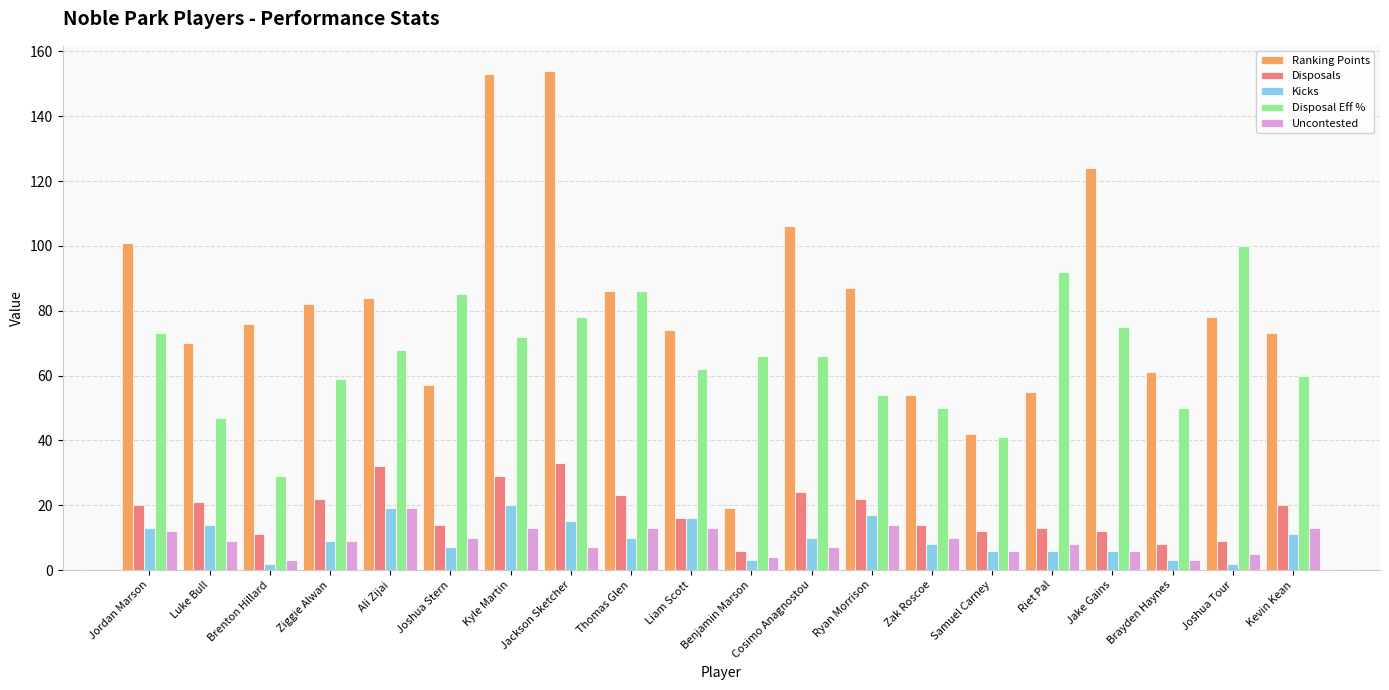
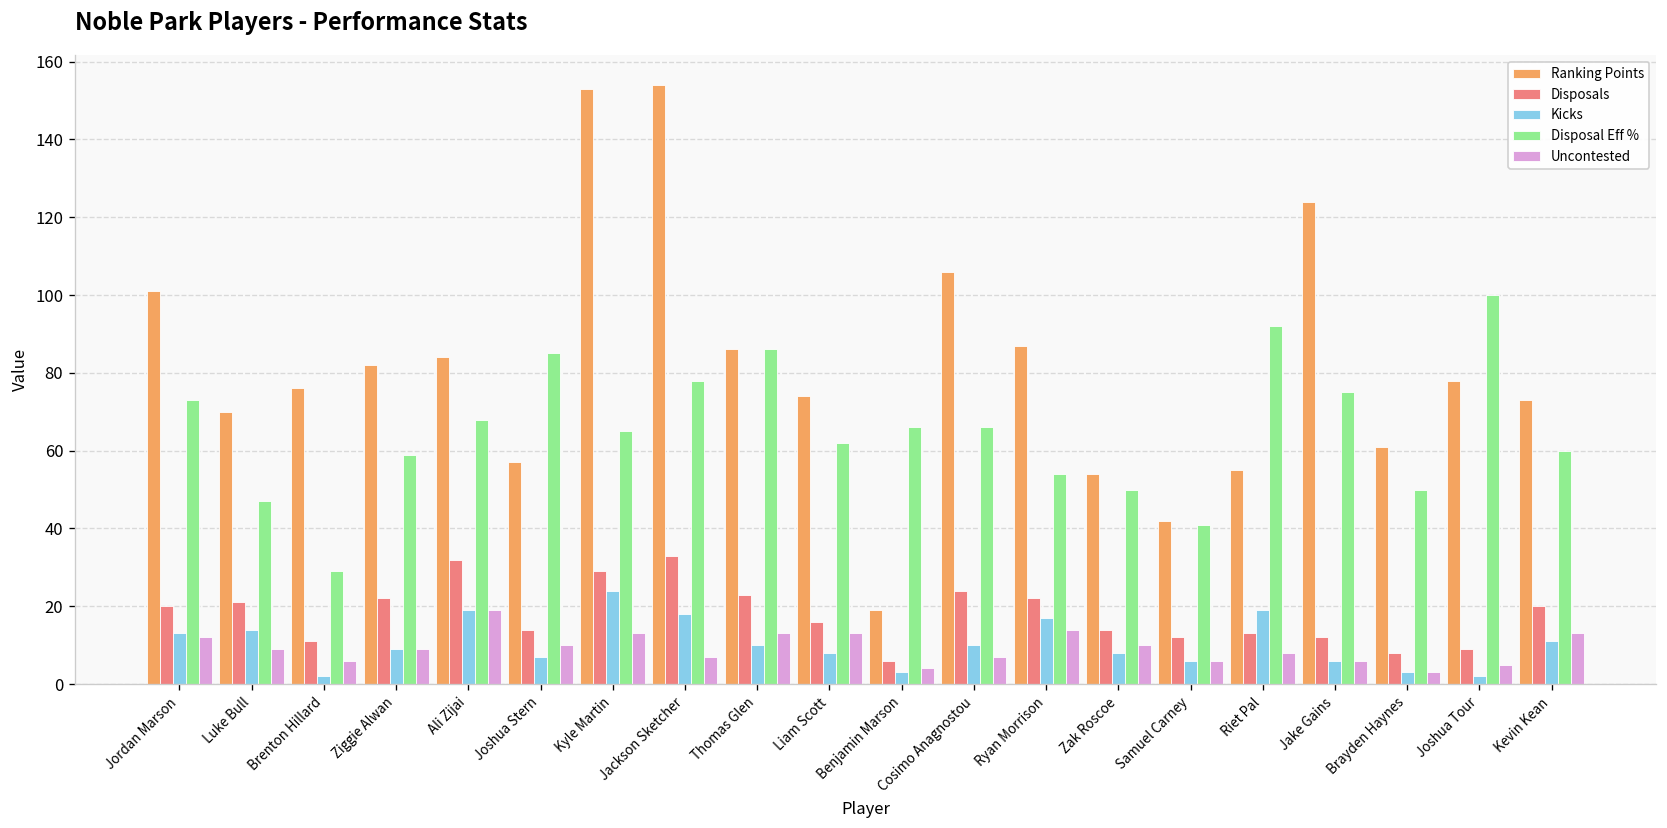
Uncontested, Brenton Hillard: 3 -> 6
Kicks, Kyle Martin: 20 -> 24
Disposal Eff %, Kyle Martin: 72 -> 65
Kicks, Jackson Sketcher: 15 -> 18
Kicks, Liam Scott: 16 -> 8
Kicks, Riet Pal: 6 -> 19
